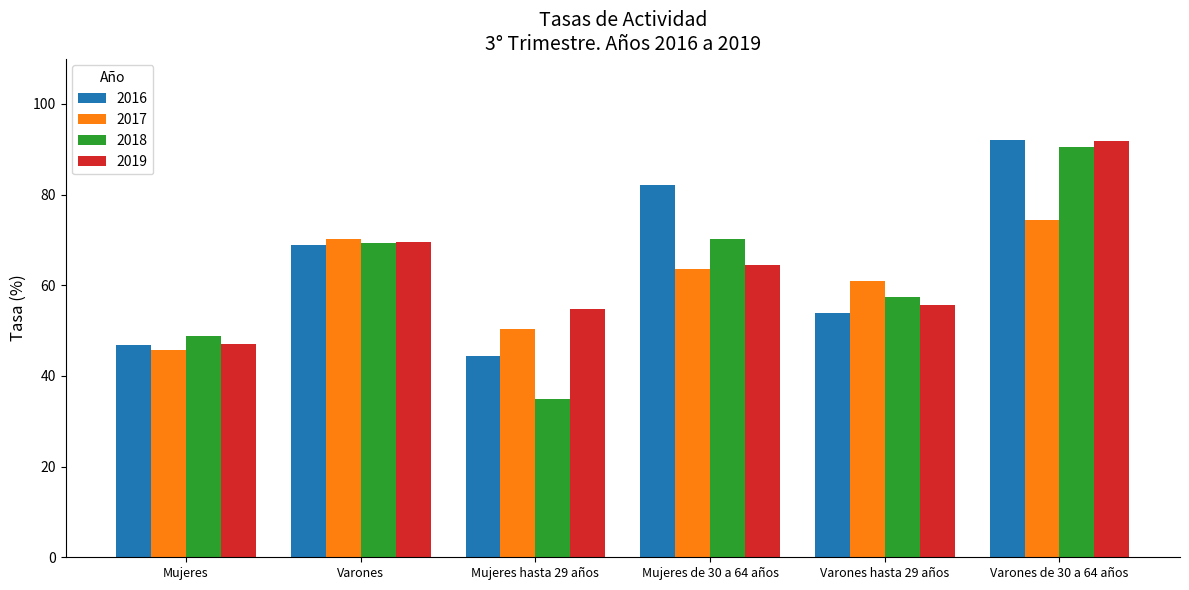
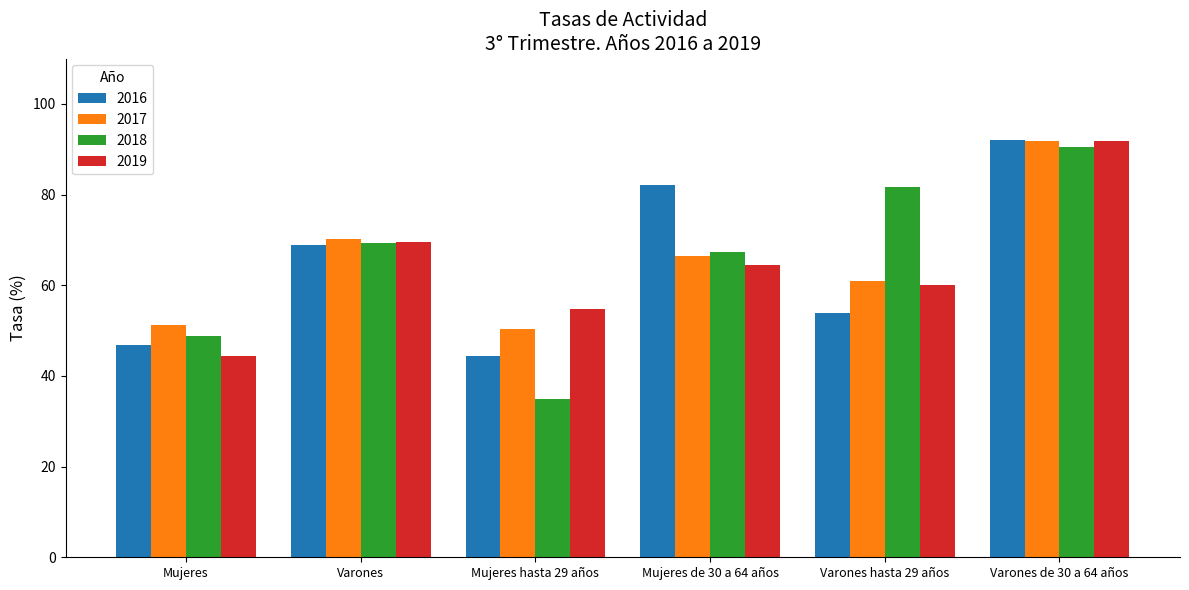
2017, Mujeres: 46 -> 51
2019, Mujeres: 47 -> 44
2017, Mujeres de 30 a 64 años: 63 -> 66
2018, Mujeres de 30 a 64 años: 70 -> 67
2018, Varones hasta 29 años: 57 -> 82
2019, Varones hasta 29 años: 56 -> 60
2017, Varones de 30 a 64 años: 74 -> 92
